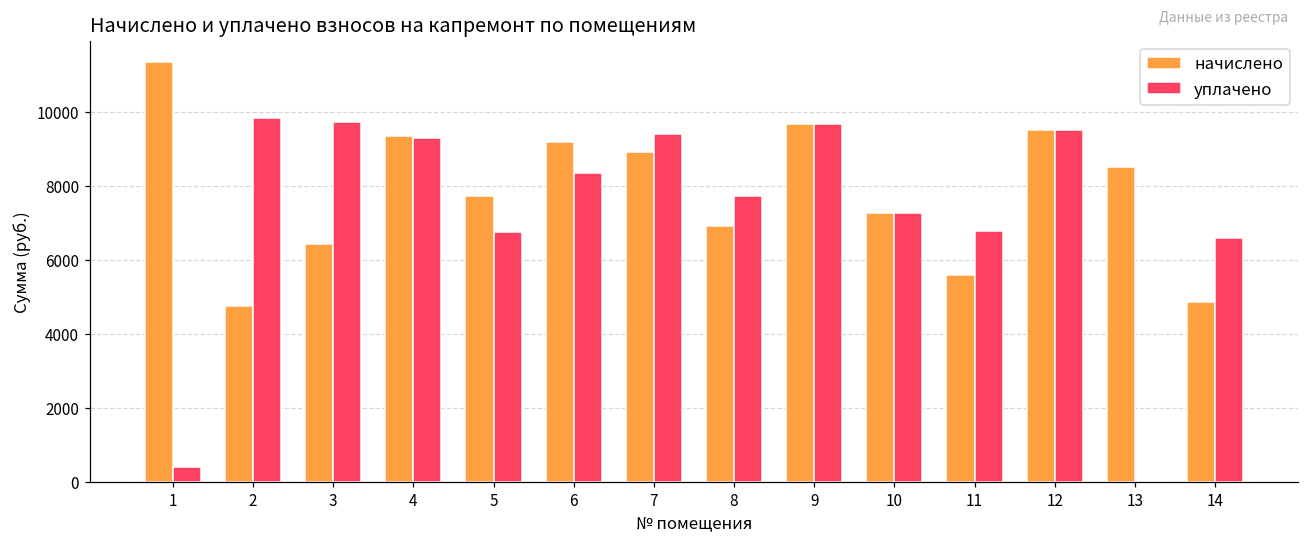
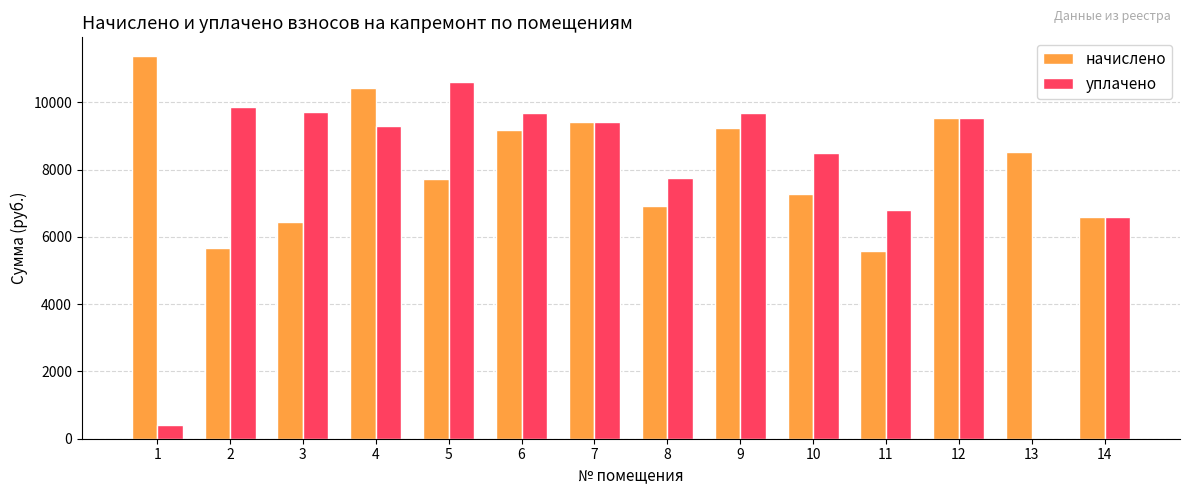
начислено, 2: 4800 -> 5700
начислено, 4: 9400 -> 10400
уплачено, 5: 6800 -> 10600
уплачено, 6: 8300 -> 9700
начислено, 7: 8900 -> 9400
начислено, 9: 9700 -> 9200
уплачено, 10: 7300 -> 8500
начислено, 14: 4900 -> 6600
